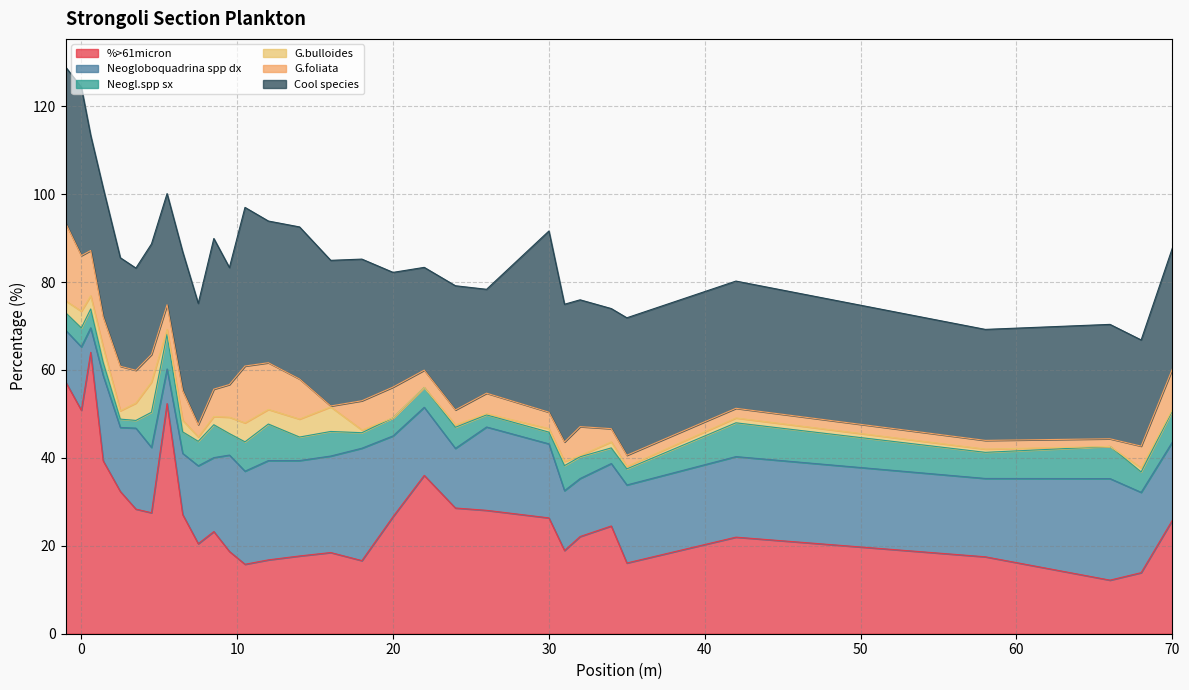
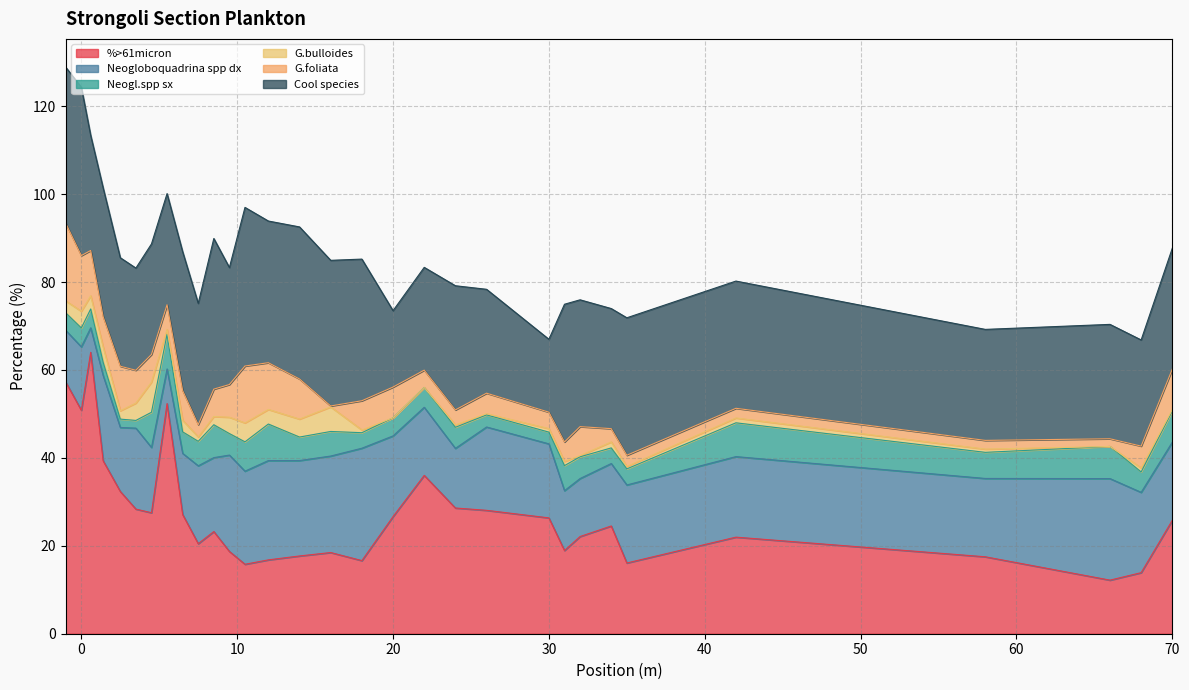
Cool species, 20: 26 -> 17
Cool species, 30: 41 -> 17
